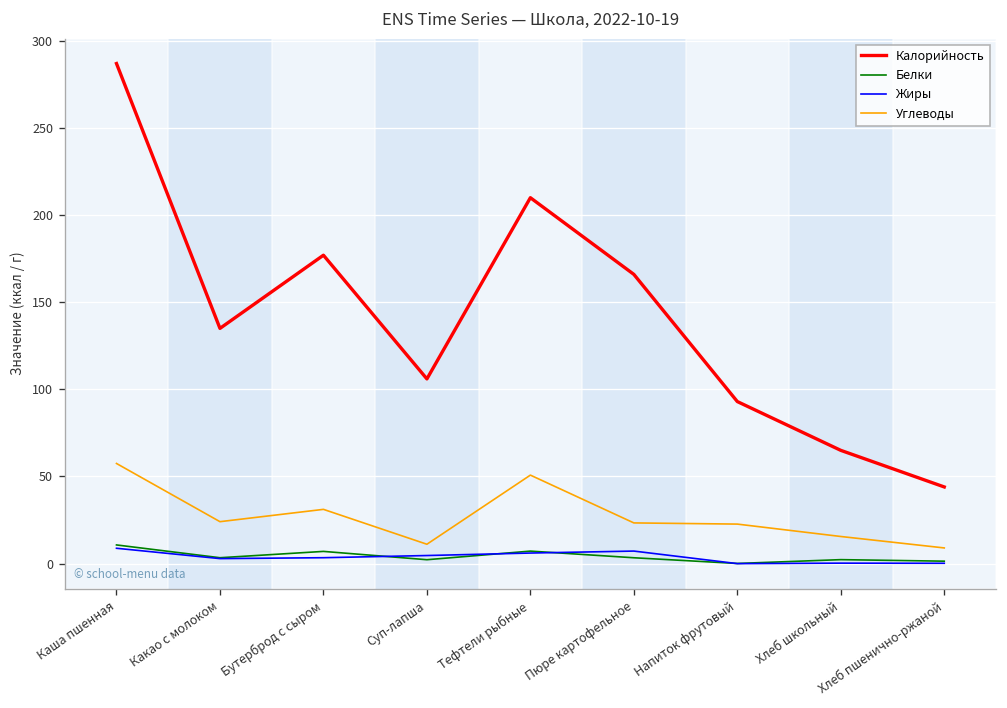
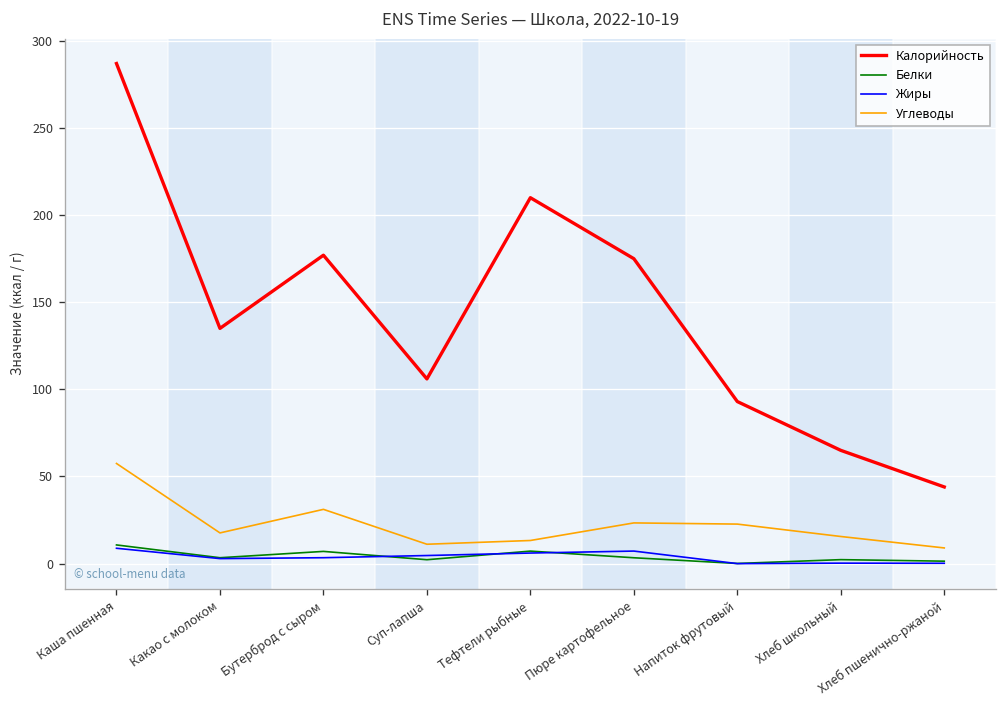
Углеводы, Какао с молоком: 24 -> 18
Углеводы, Тефтели рыбные: 51 -> 13
Калорийность, Пюре картофельное: 166 -> 175
